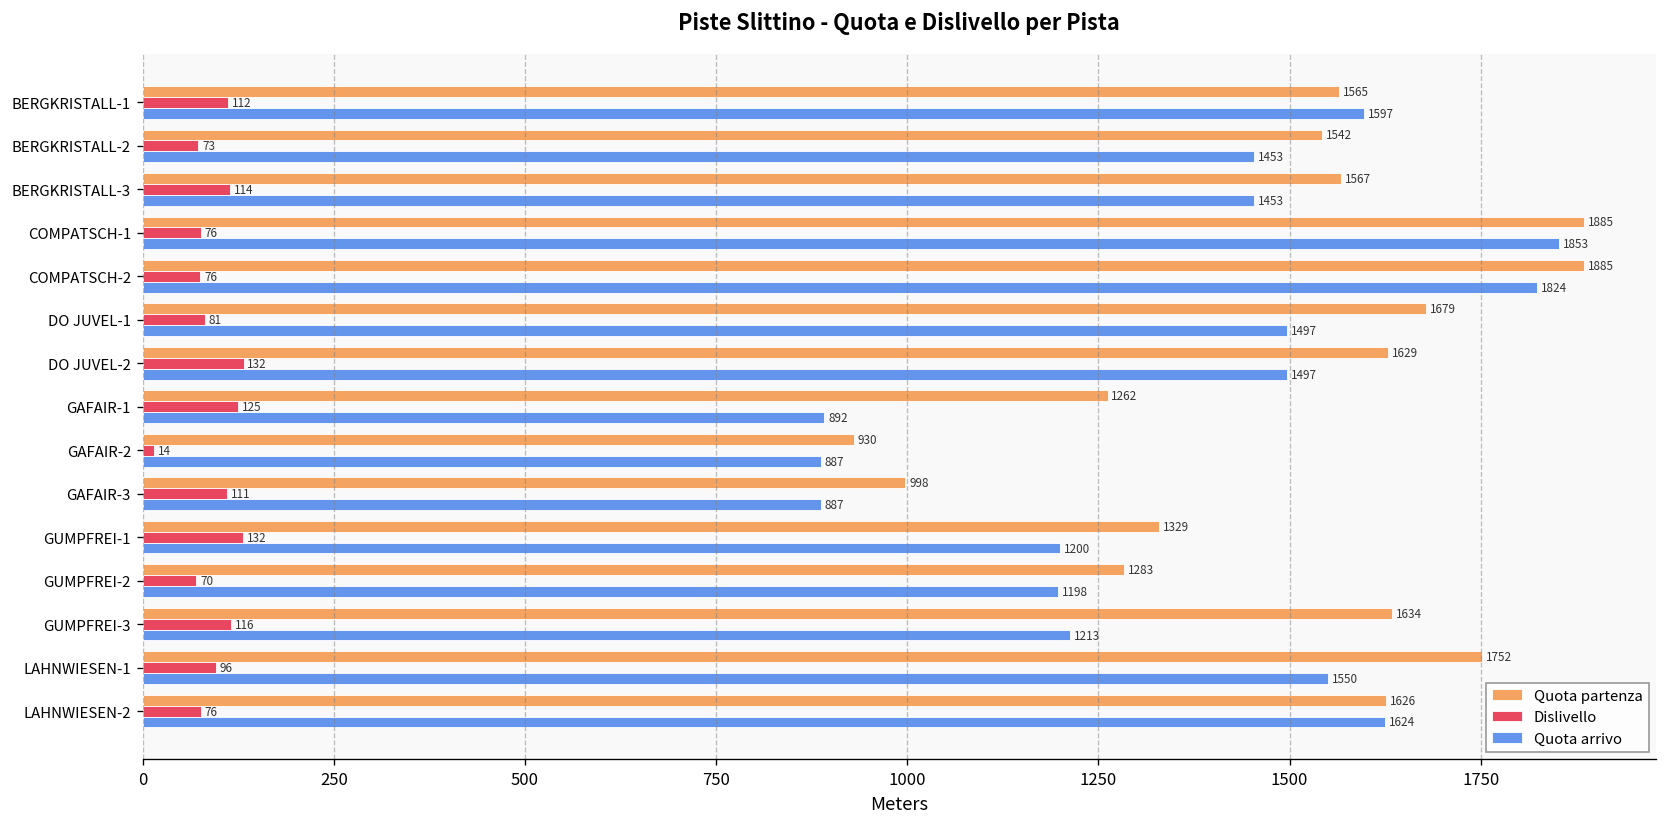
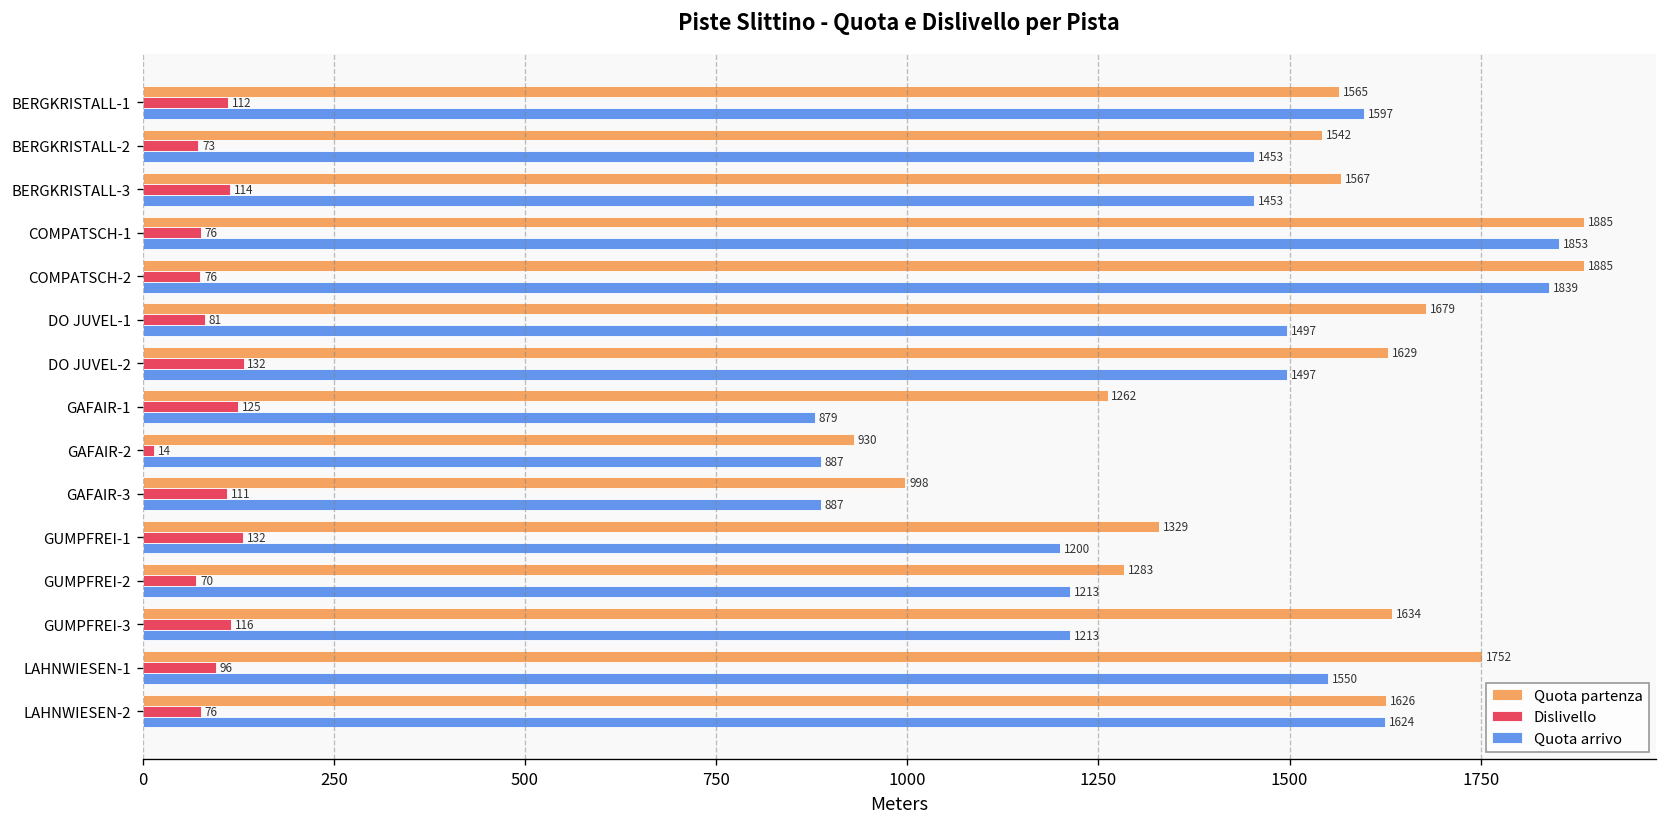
Quota arrivo, COMPATSCH-2: 1824 -> 1839
Quota arrivo, GAFAIR-1: 892 -> 879
Quota arrivo, GUMPFREI-2: 1198 -> 1213
